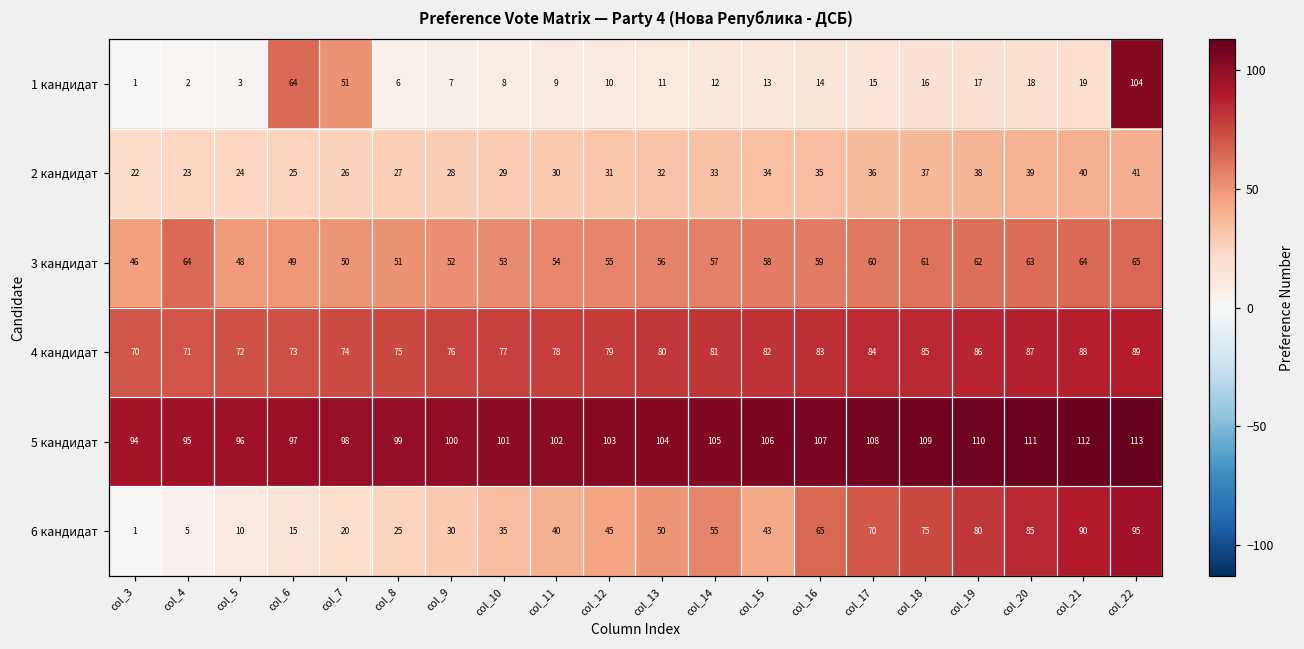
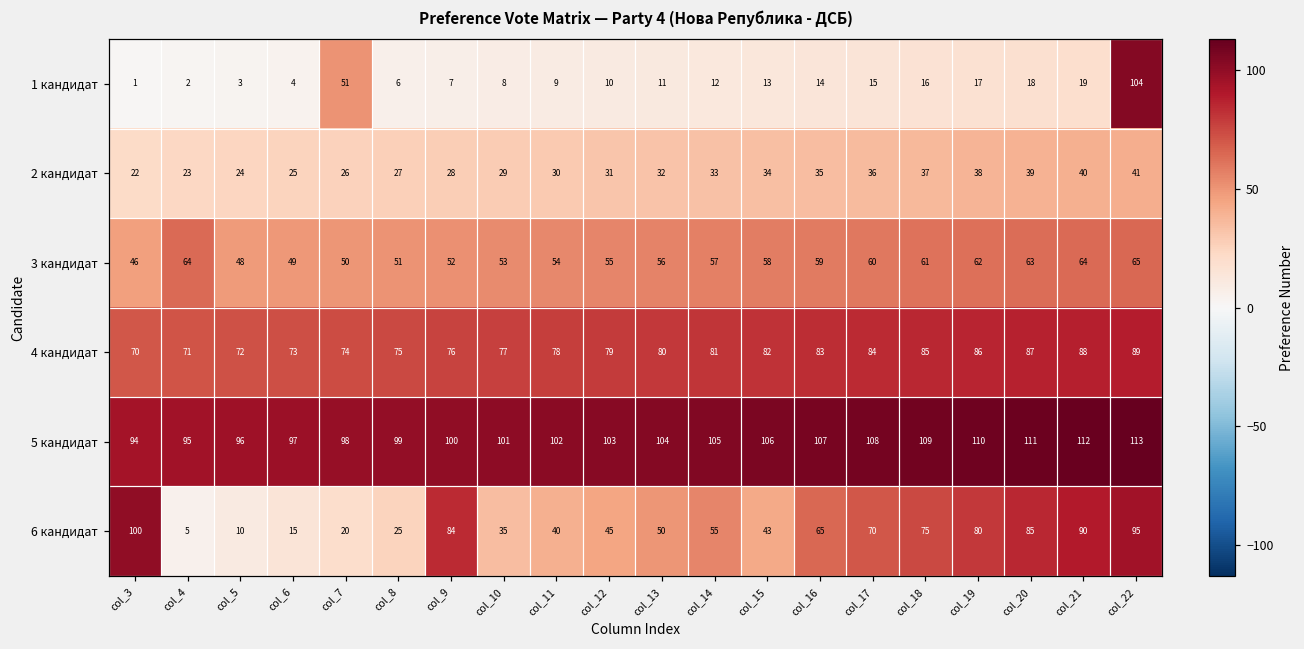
1 кандидат, col_6: 64 -> 4
6 кандидат, col_3: 1 -> 100
6 кандидат, col_9: 30 -> 84
